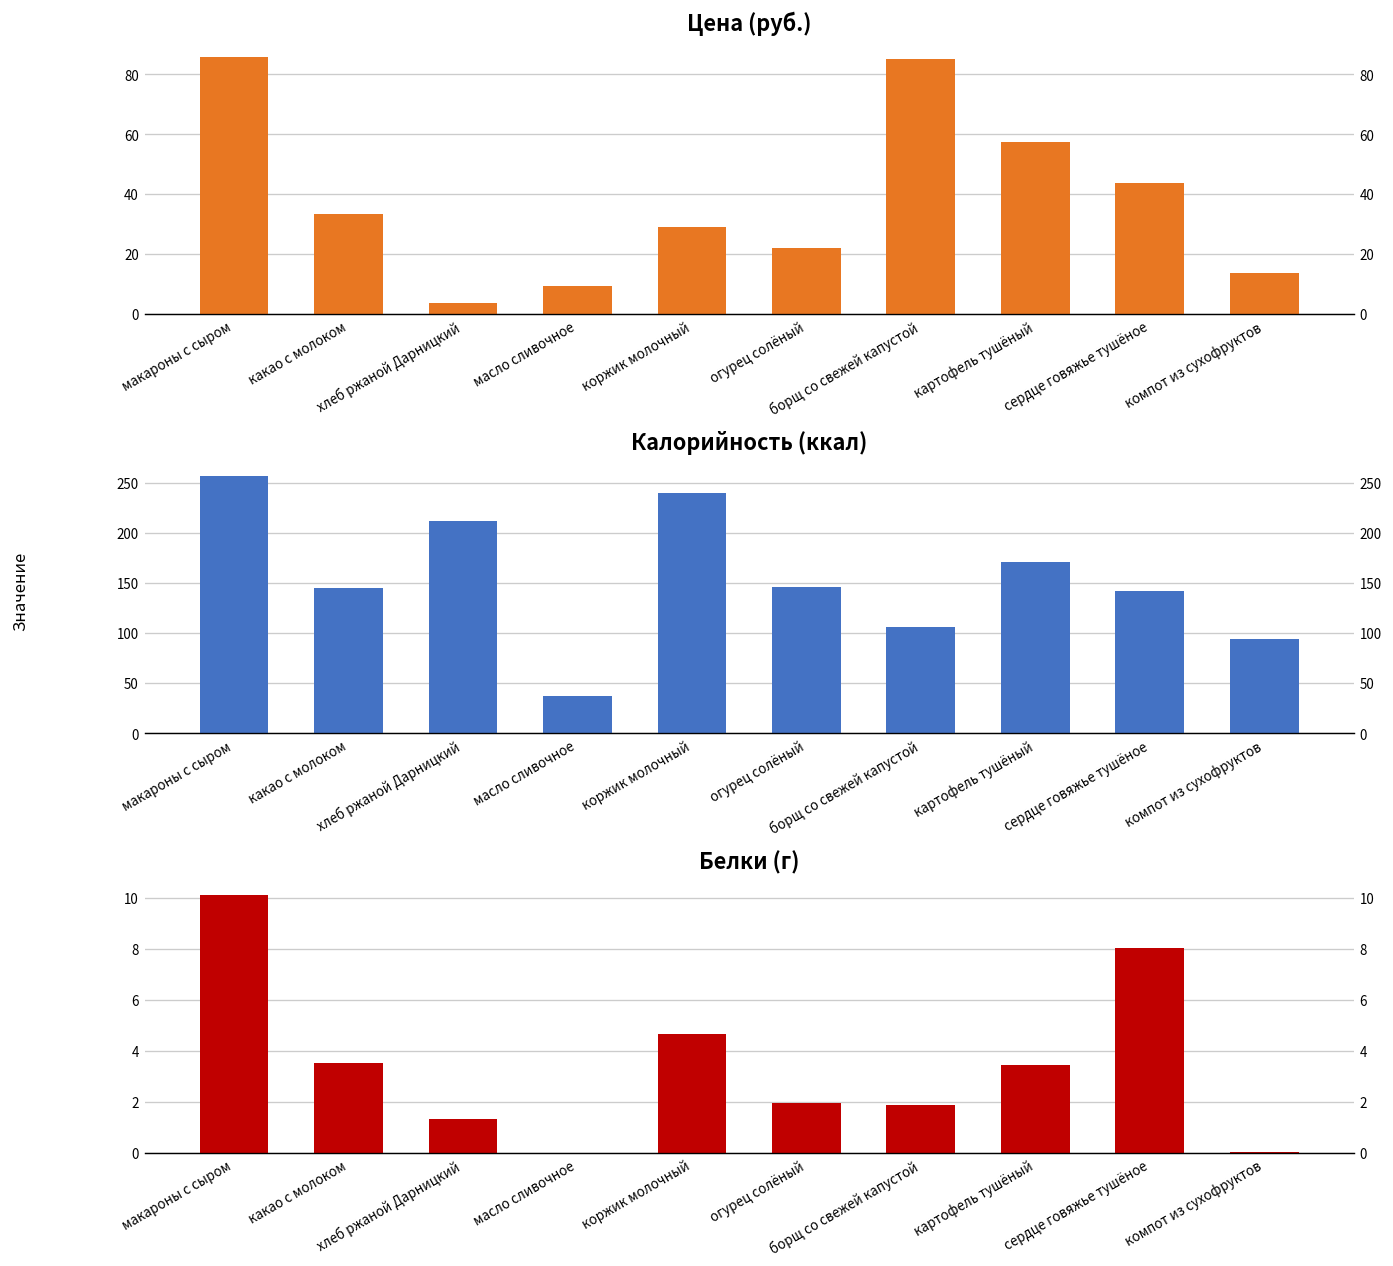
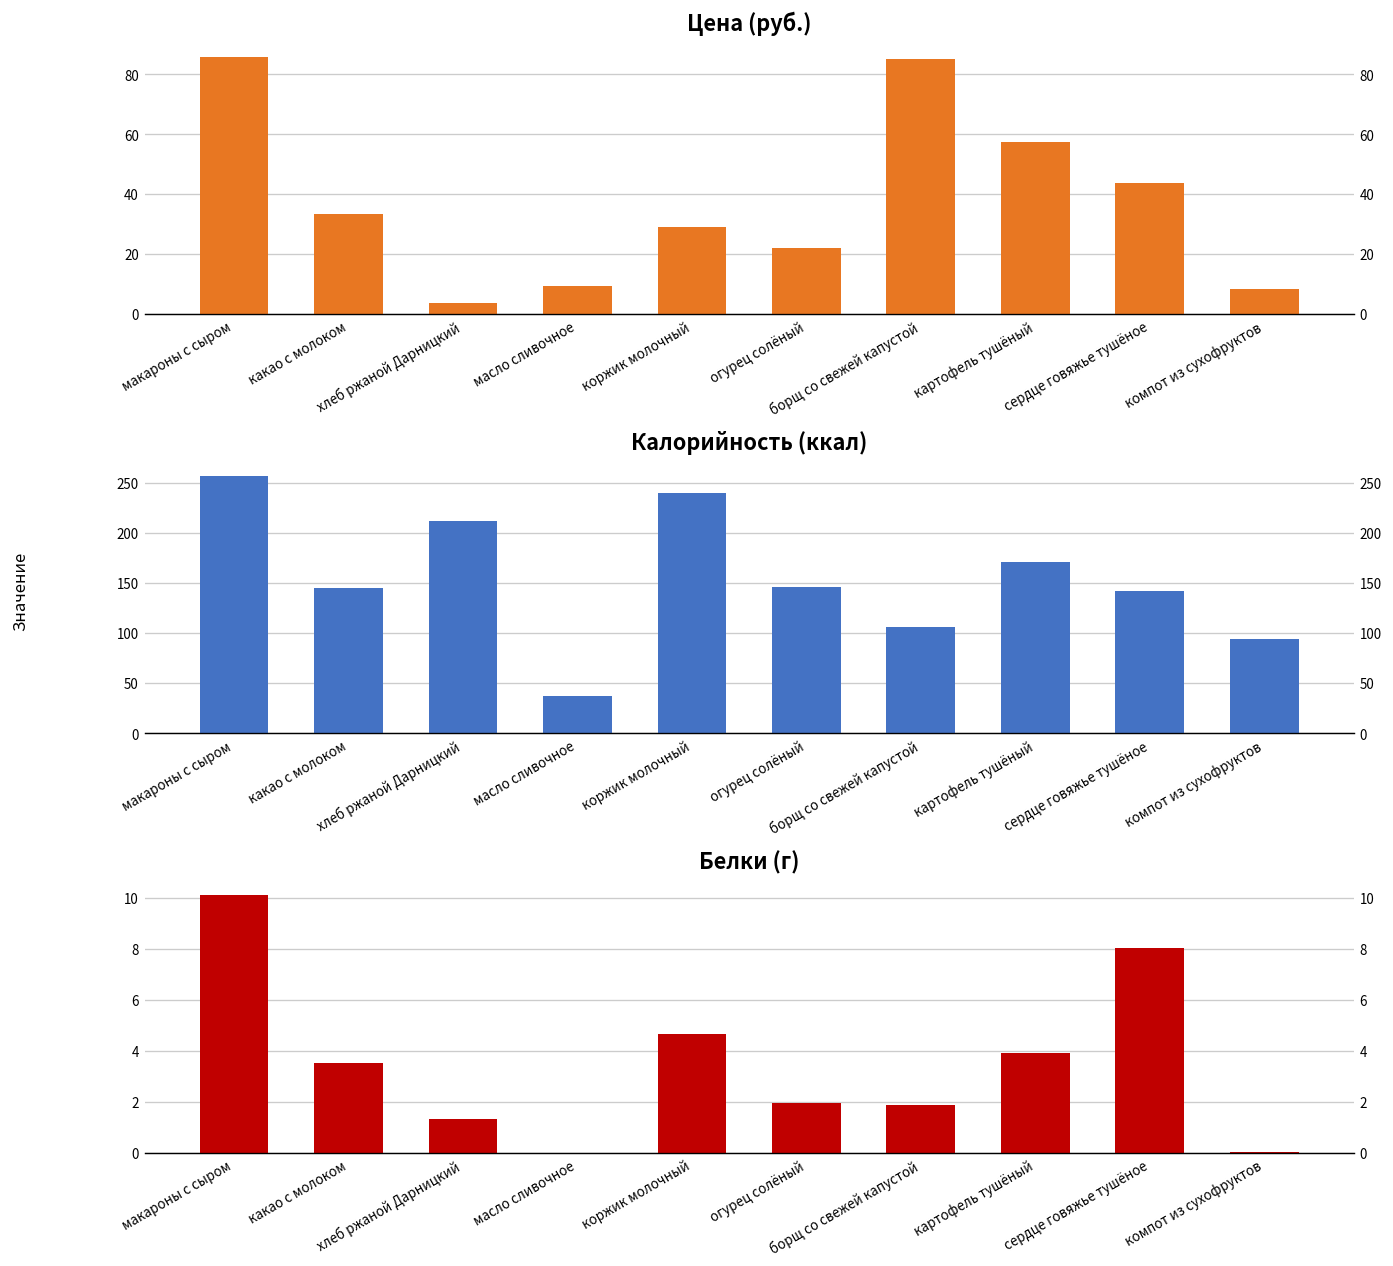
Цена (руб.), компот из сухофруктов: 14 -> 8
Белки (г), картофель тушёный: 3.4 -> 3.9
